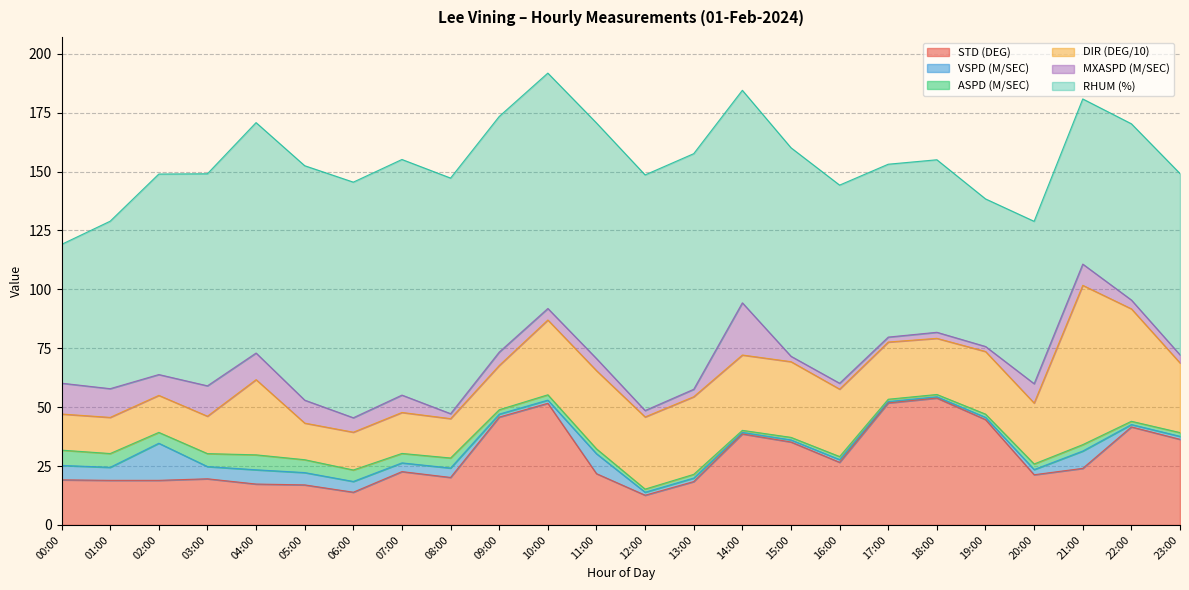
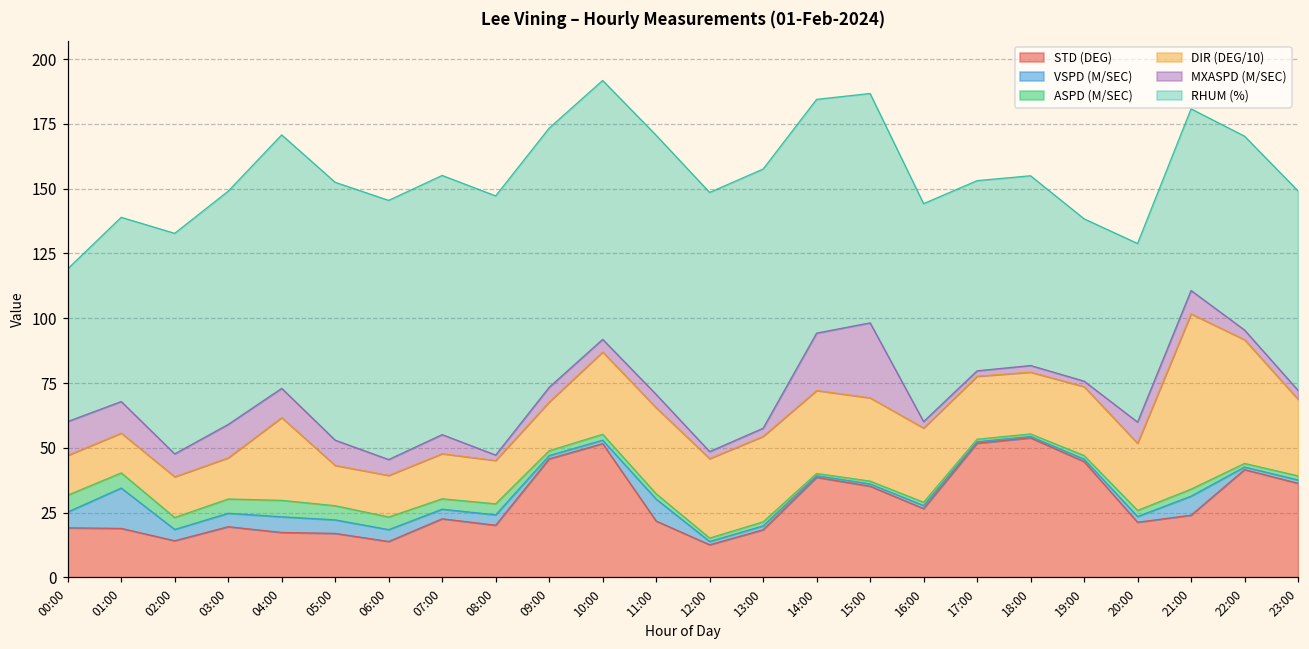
VSPD (M/SEC), 01:00: 6 -> 16
STD (DEG), 02:00: 19 -> 14
VSPD (M/SEC), 02:00: 16 -> 4
MXASPD (M/SEC), 15:00: 2 -> 29
